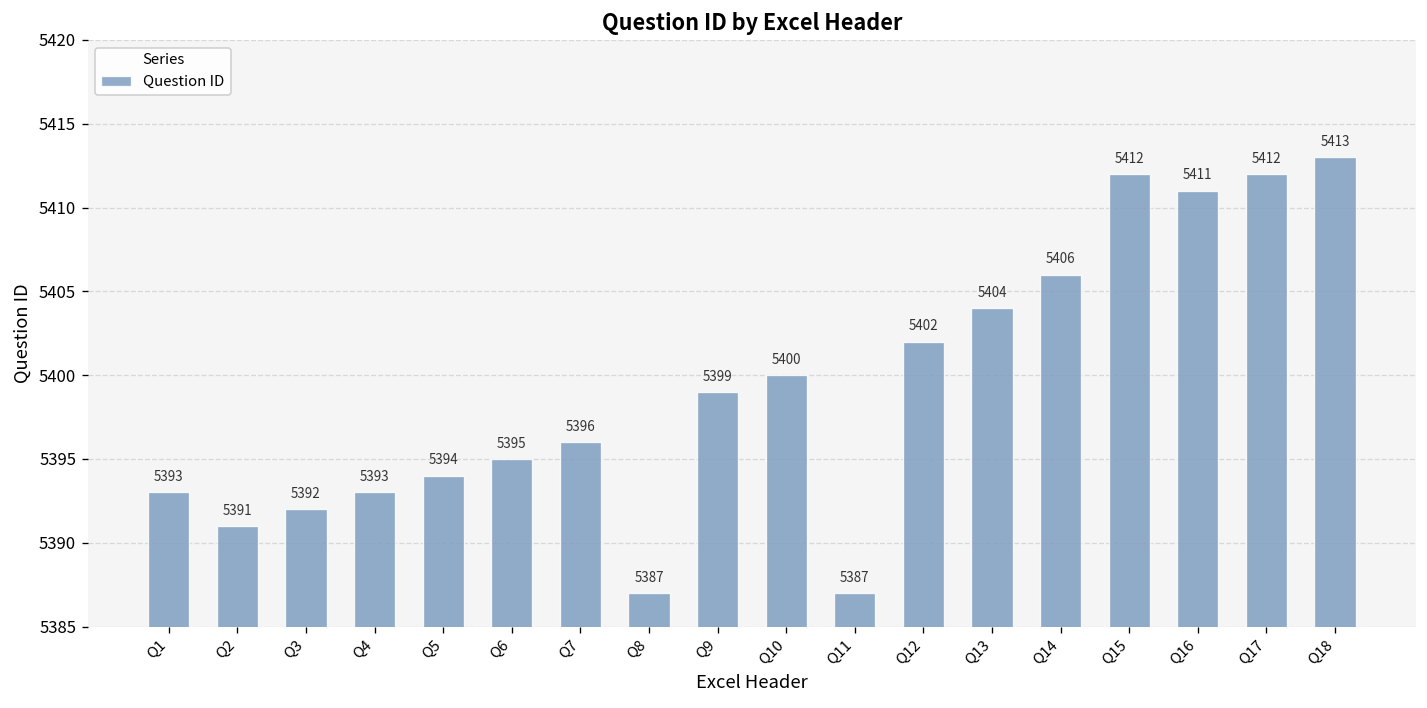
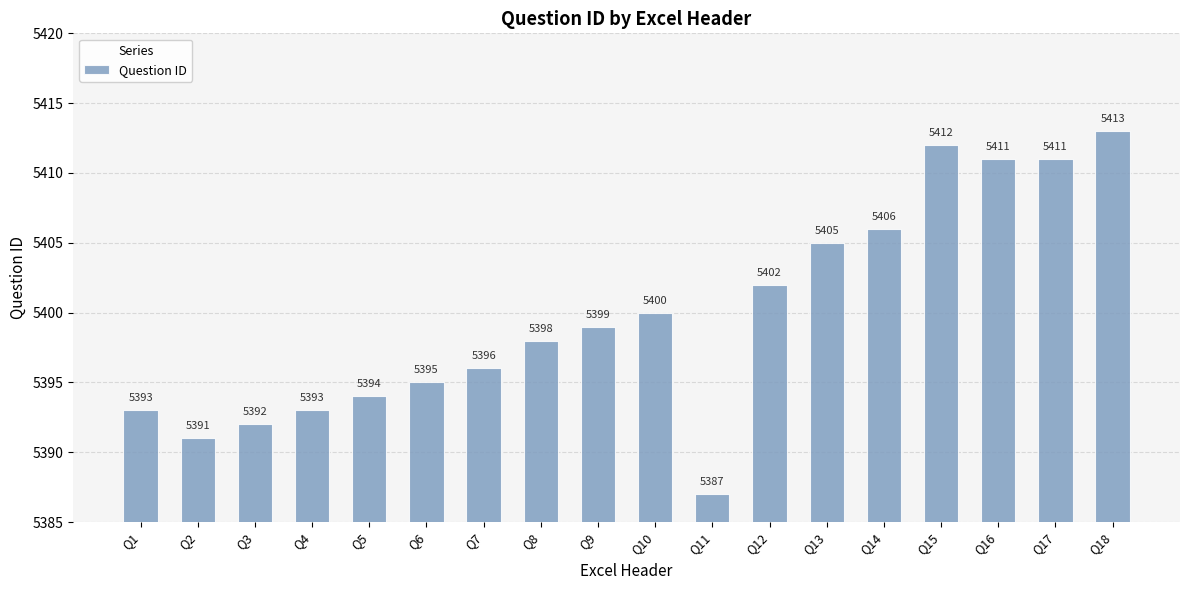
Q8: 5387 -> 5398
Q13: 5404 -> 5405
Q17: 5412 -> 5411
